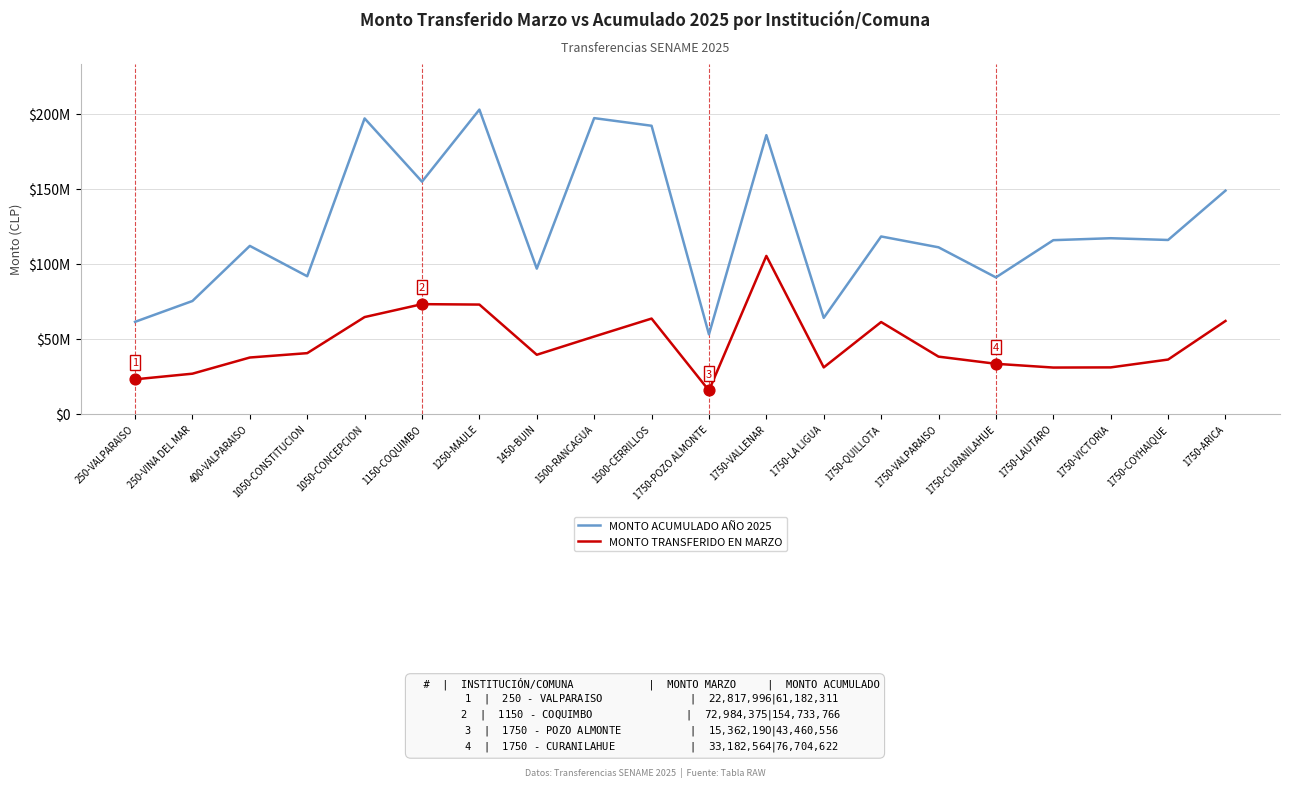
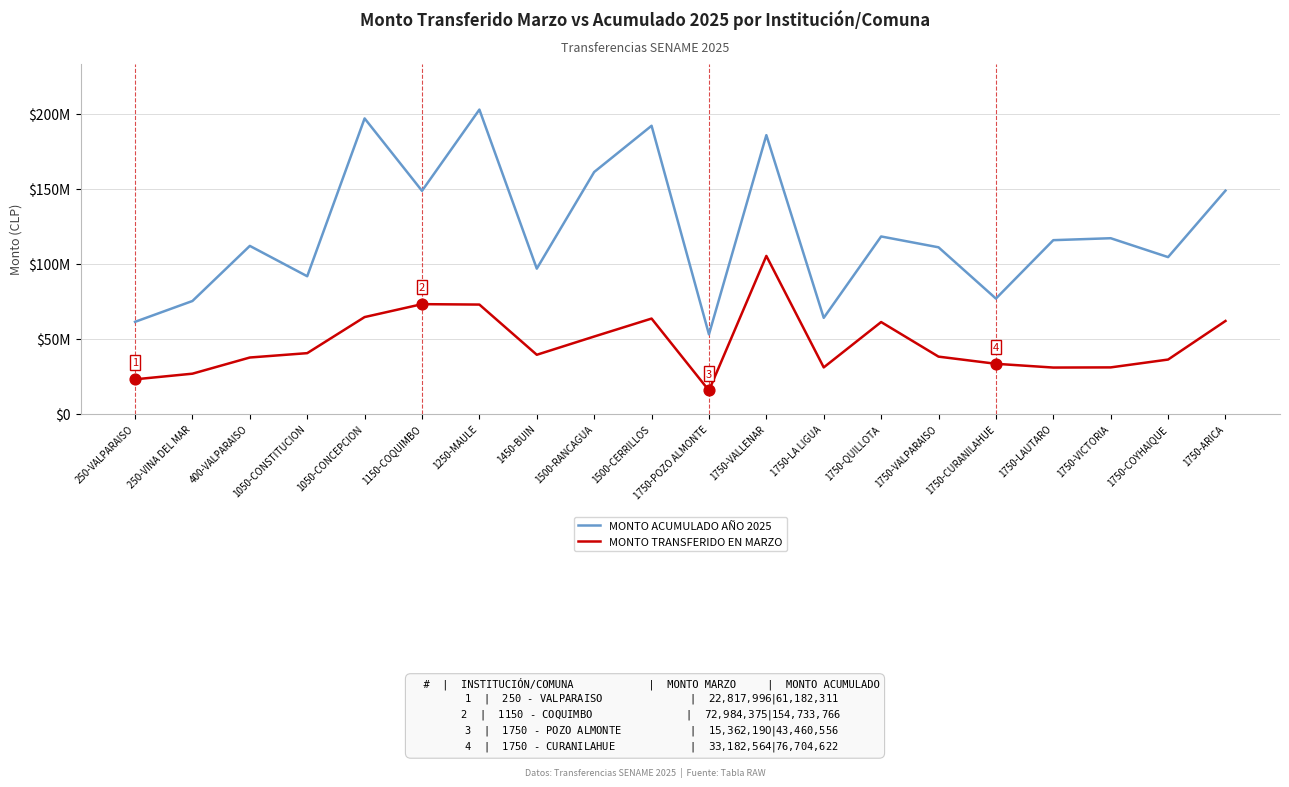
MONTO ACUMULADO AÑO 2025, 1150-COQUIMBO: $155000000 -> $149000000
MONTO ACUMULADO AÑO 2025, 1500-RANCAGUA: $197000000 -> $161000000
MONTO ACUMULADO AÑO 2025, 1750-CURANILAHUE: $91000000 -> $77000000
MONTO ACUMULADO AÑO 2025, 1750-COYHAIQUE: $116000000 -> $104000000
